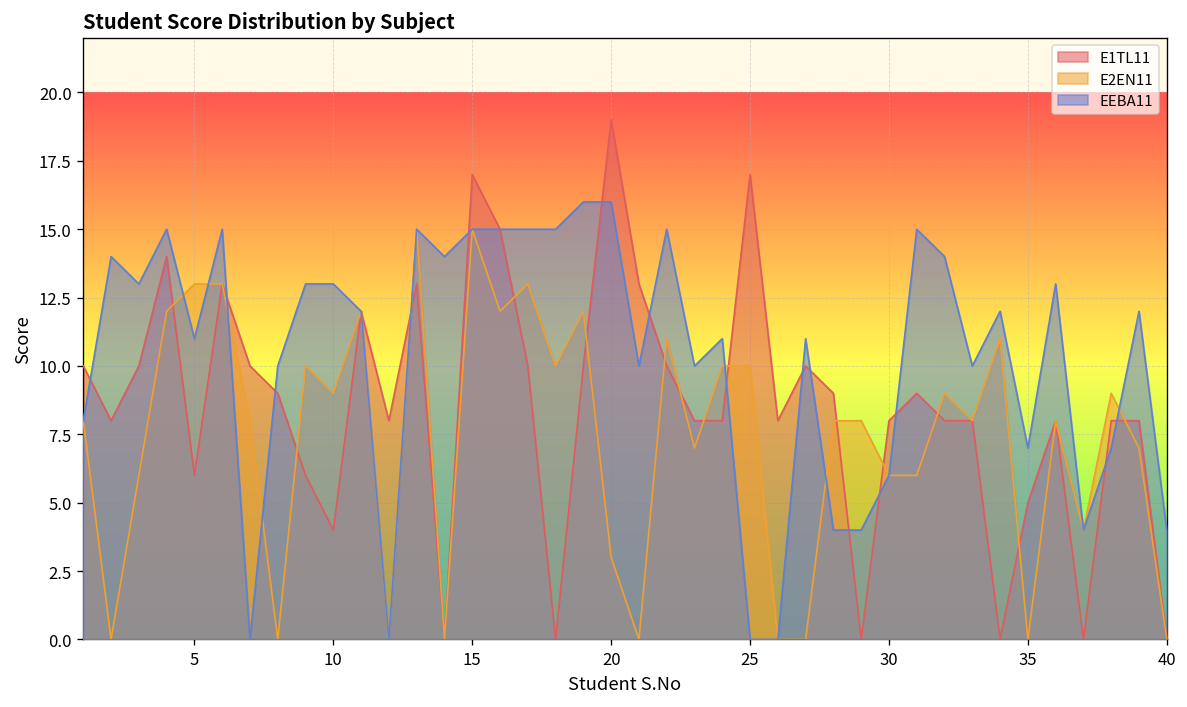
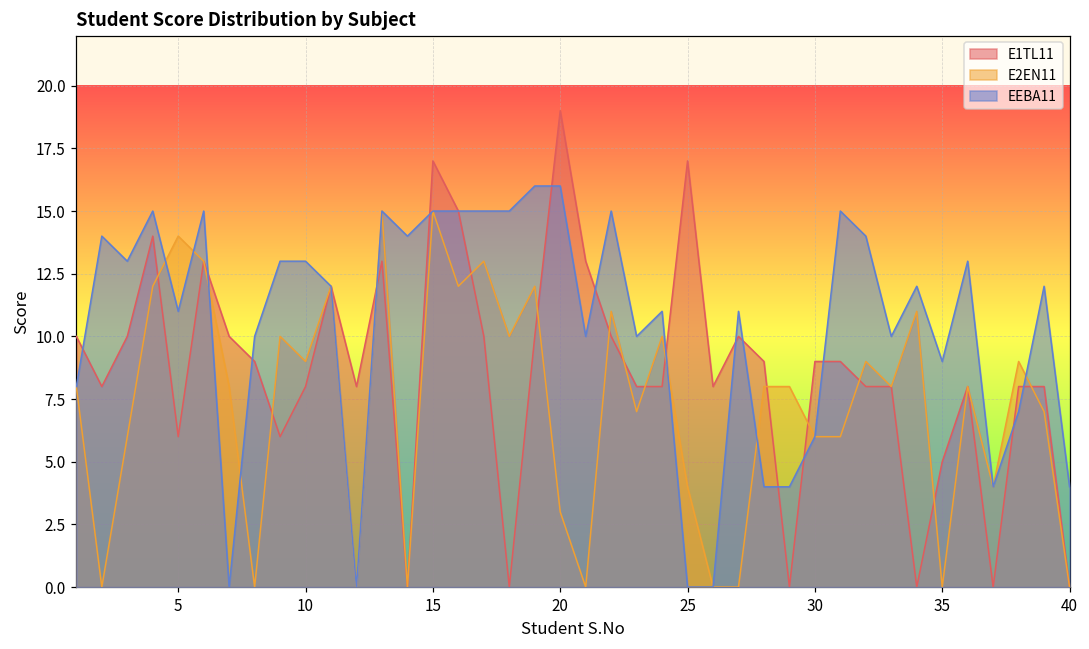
E2EN11, 5: 13 -> 14
E1TL11, 10: 4 -> 8
E2EN11, 25: 10 -> 4
E1TL11, 30: 8 -> 9
EEBA11, 35: 7 -> 9
